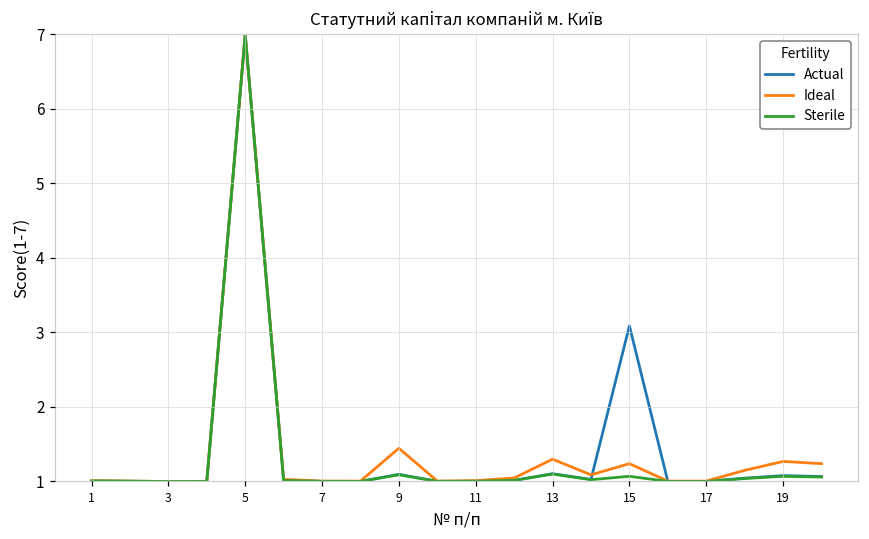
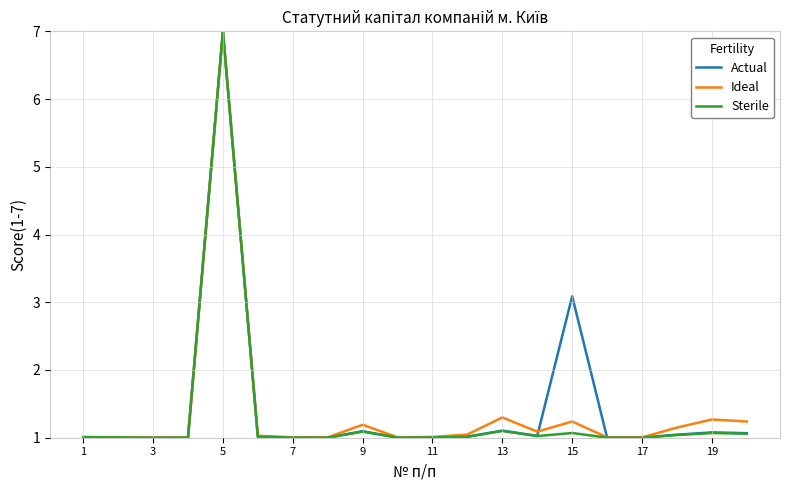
Ideal, 9: 1.4 -> 1.2
